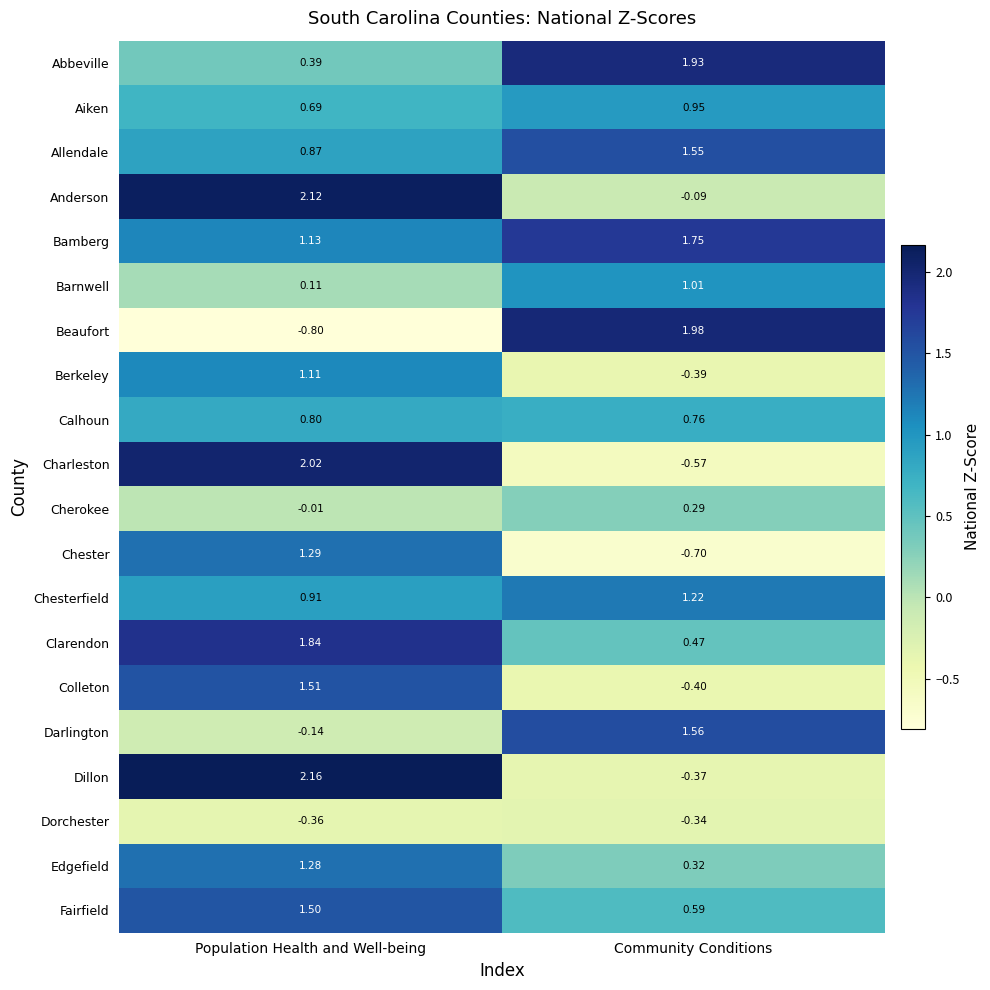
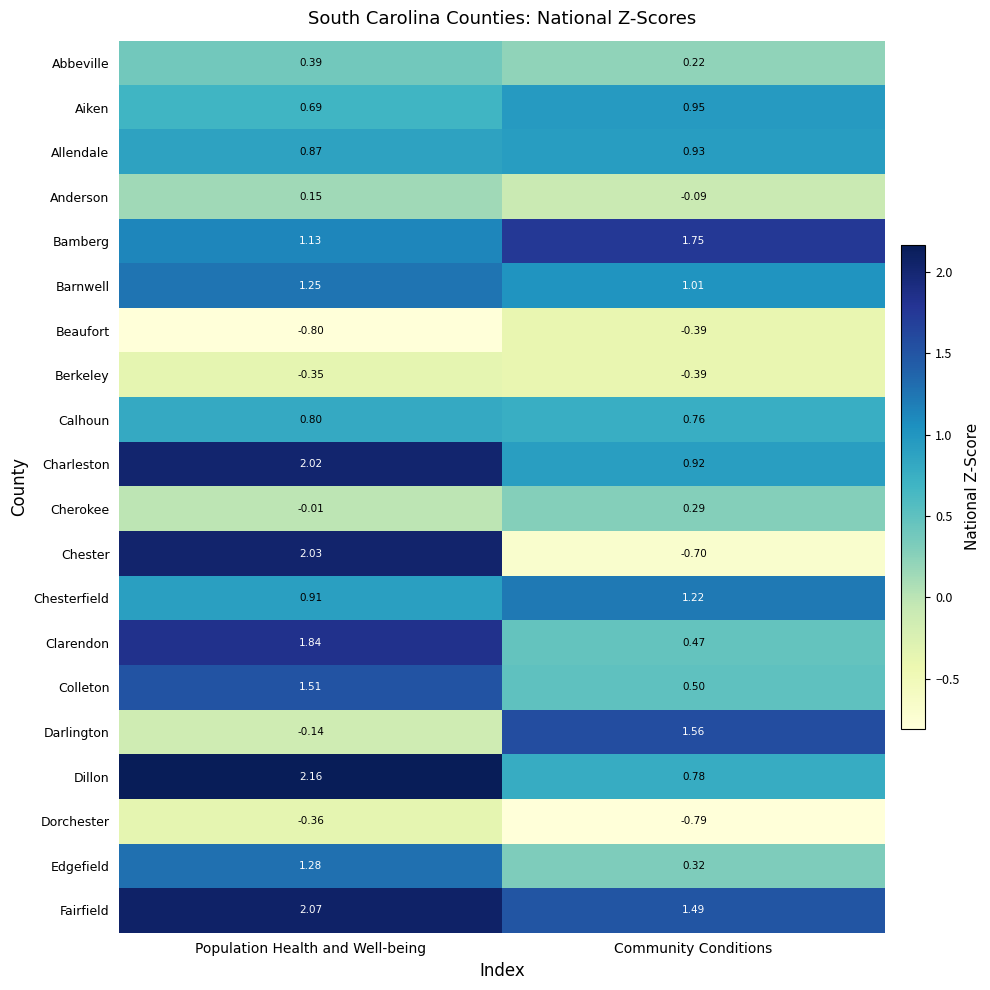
Abbeville, Community Conditions: 1.93 -> 0.22
Allendale, Community Conditions: 1.55 -> 0.93
Anderson, Population Health and Well-being: 2.12 -> 0.15
Barnwell, Population Health and Well-being: 0.11 -> 1.25
Beaufort, Community Conditions: 1.98 -> -0.39
Berkeley, Population Health and Well-being: 1.11 -> -0.35
Charleston, Community Conditions: -0.57 -> 0.92
Chester, Population Health and Well-being: 1.29 -> 2.03
Colleton, Community Conditions: -0.40 -> 0.50
Dillon, Community Conditions: -0.37 -> 0.78
Dorchester, Community Conditions: -0.34 -> -0.79
Fairfield, Population Health and Well-being: 1.50 -> 2.07
Fairfield, Community Conditions: 0.59 -> 1.49
